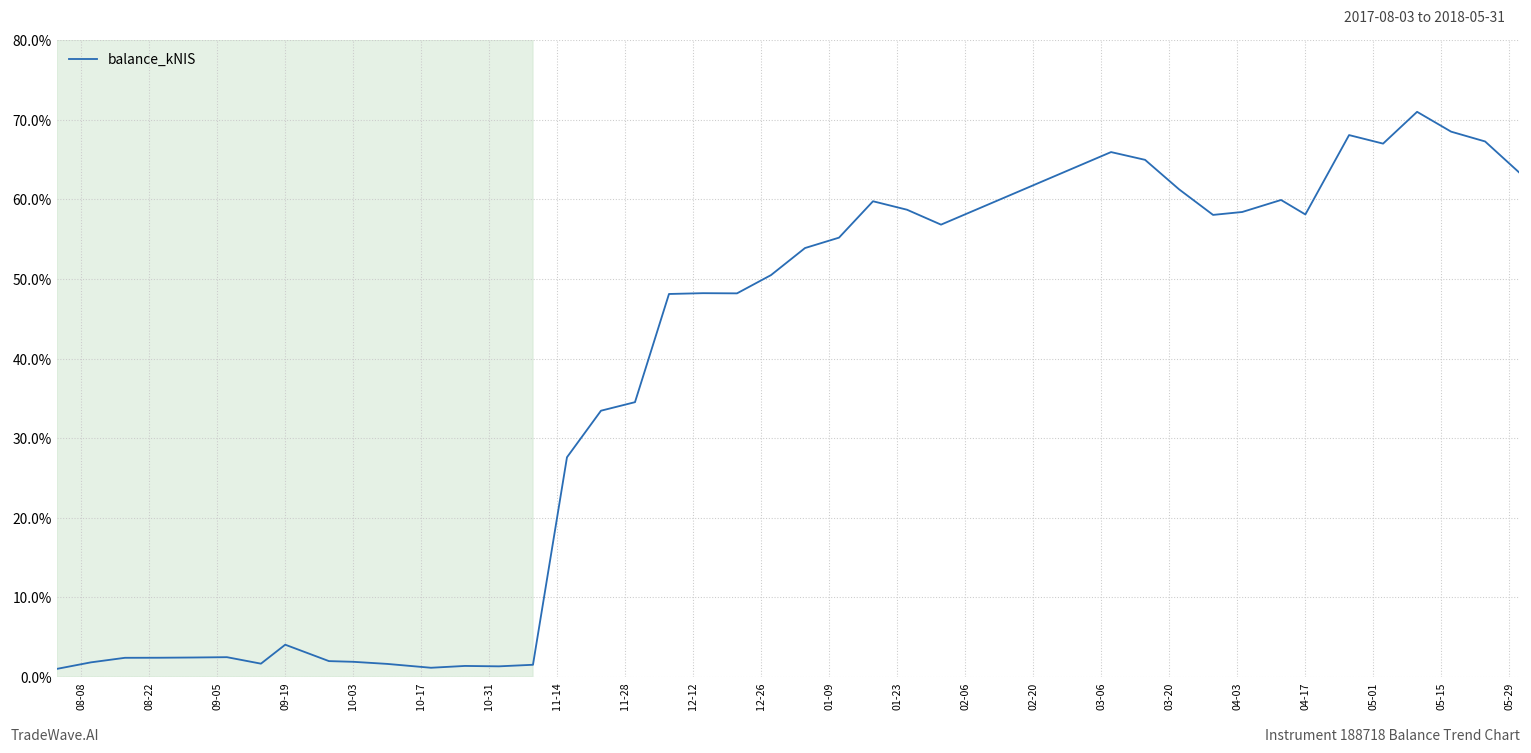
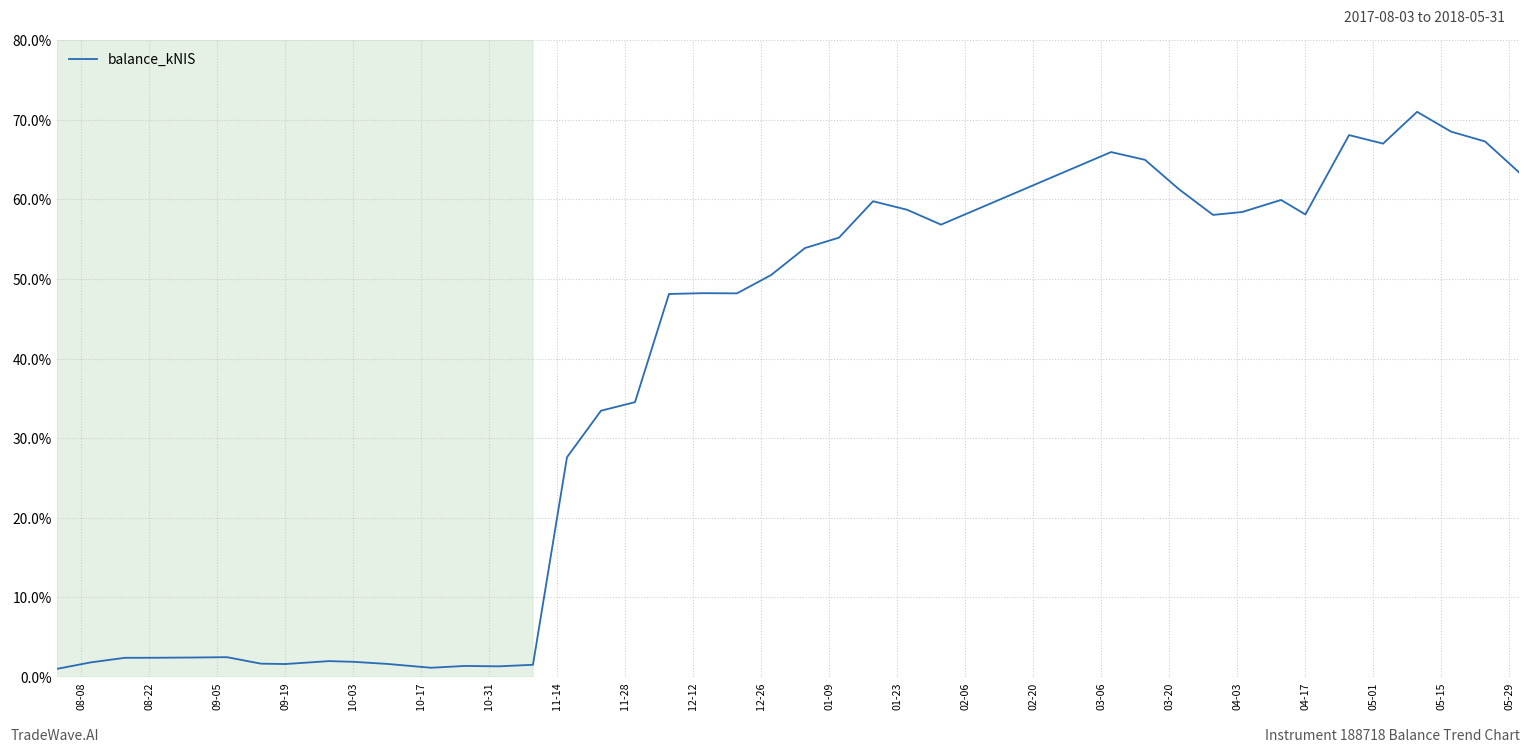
09-19: 4% -> 2%
